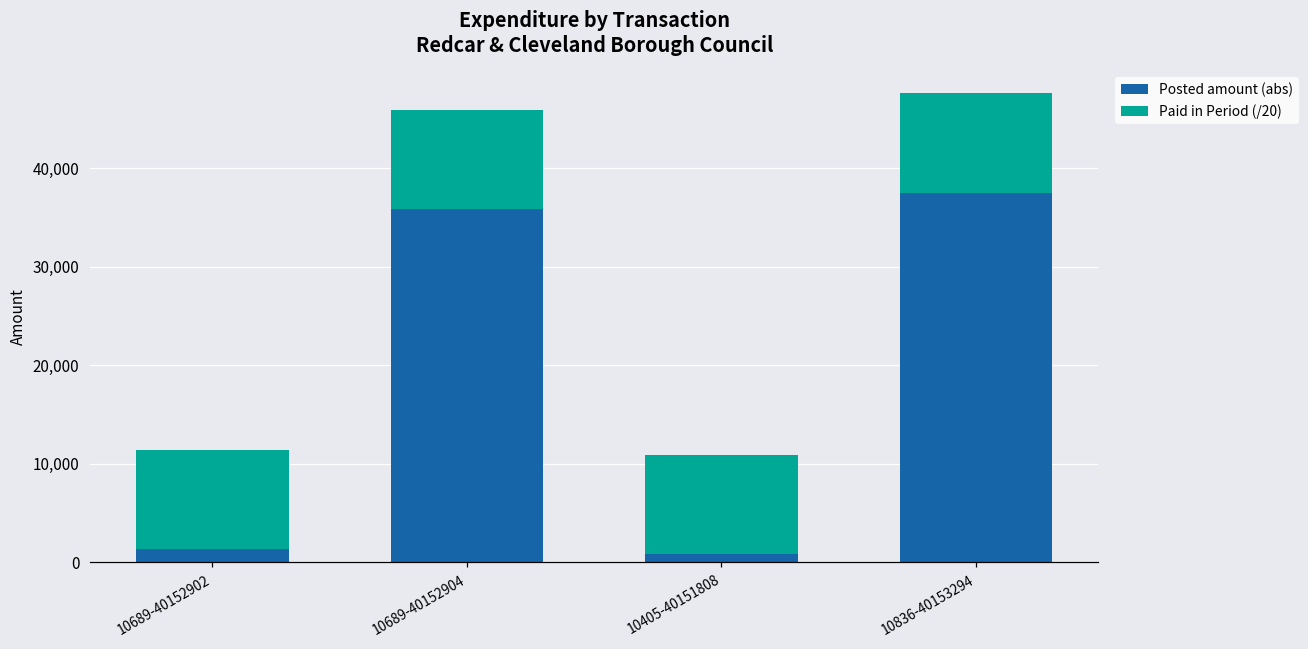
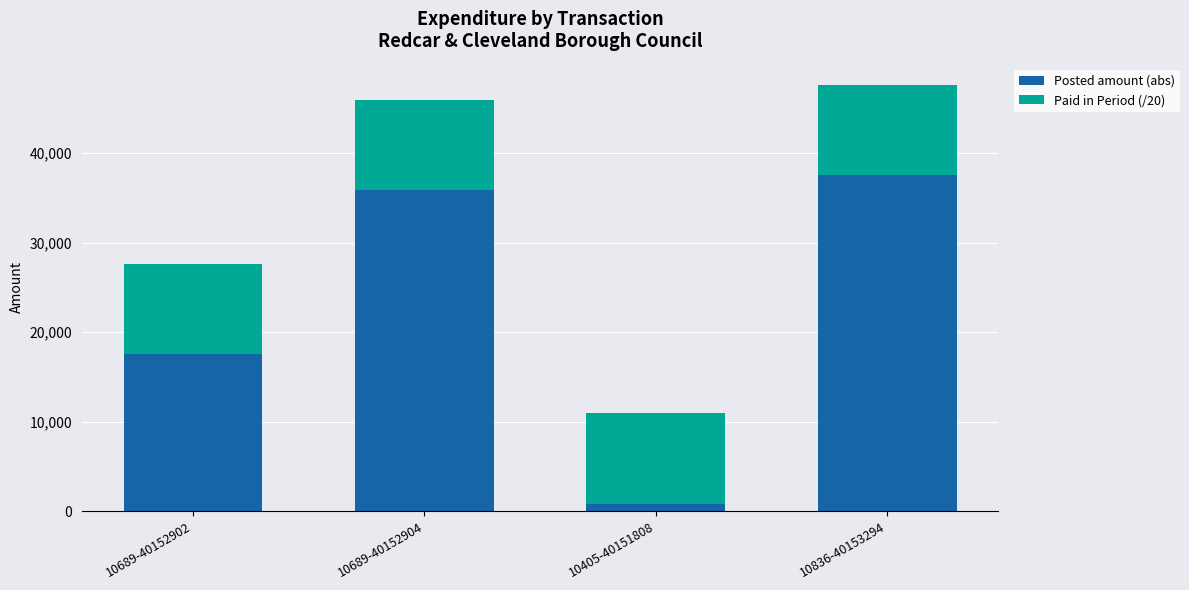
Posted amount (abs), 10689-40152902: 1,000 -> 18,000
